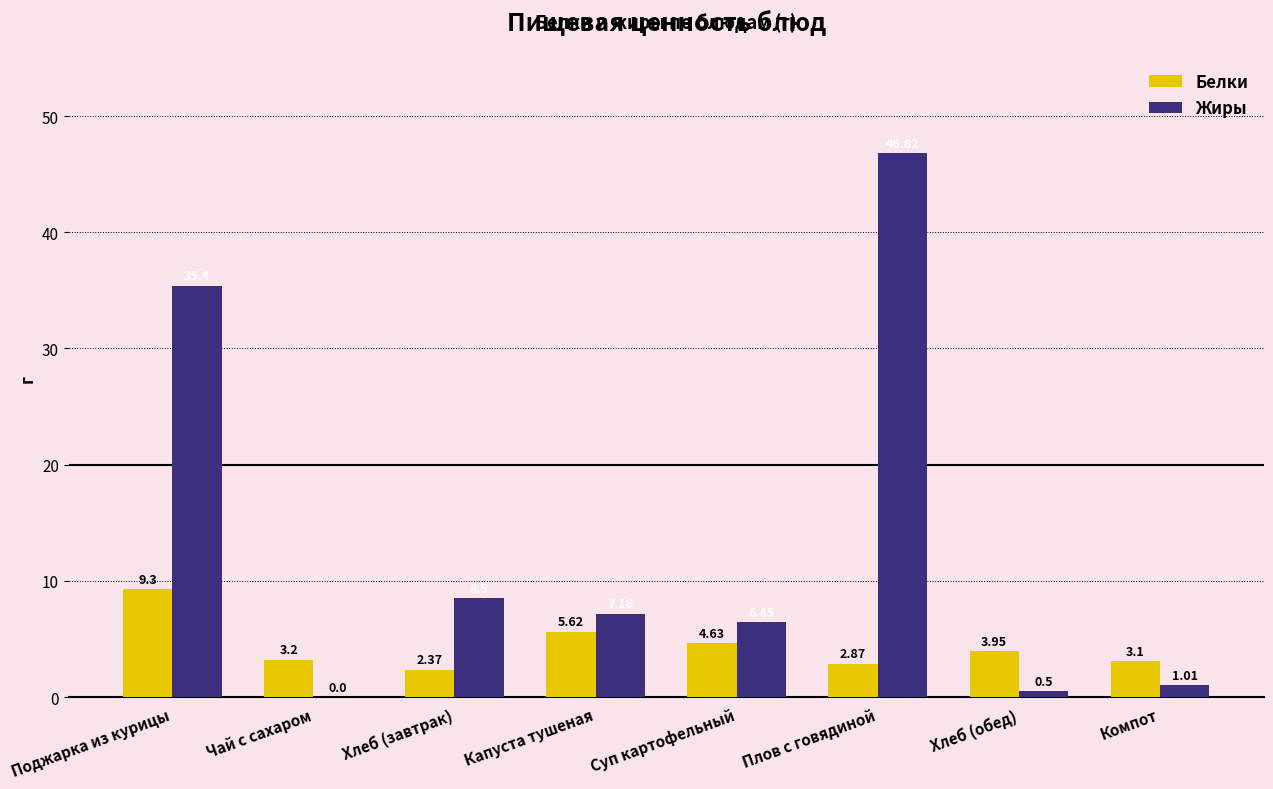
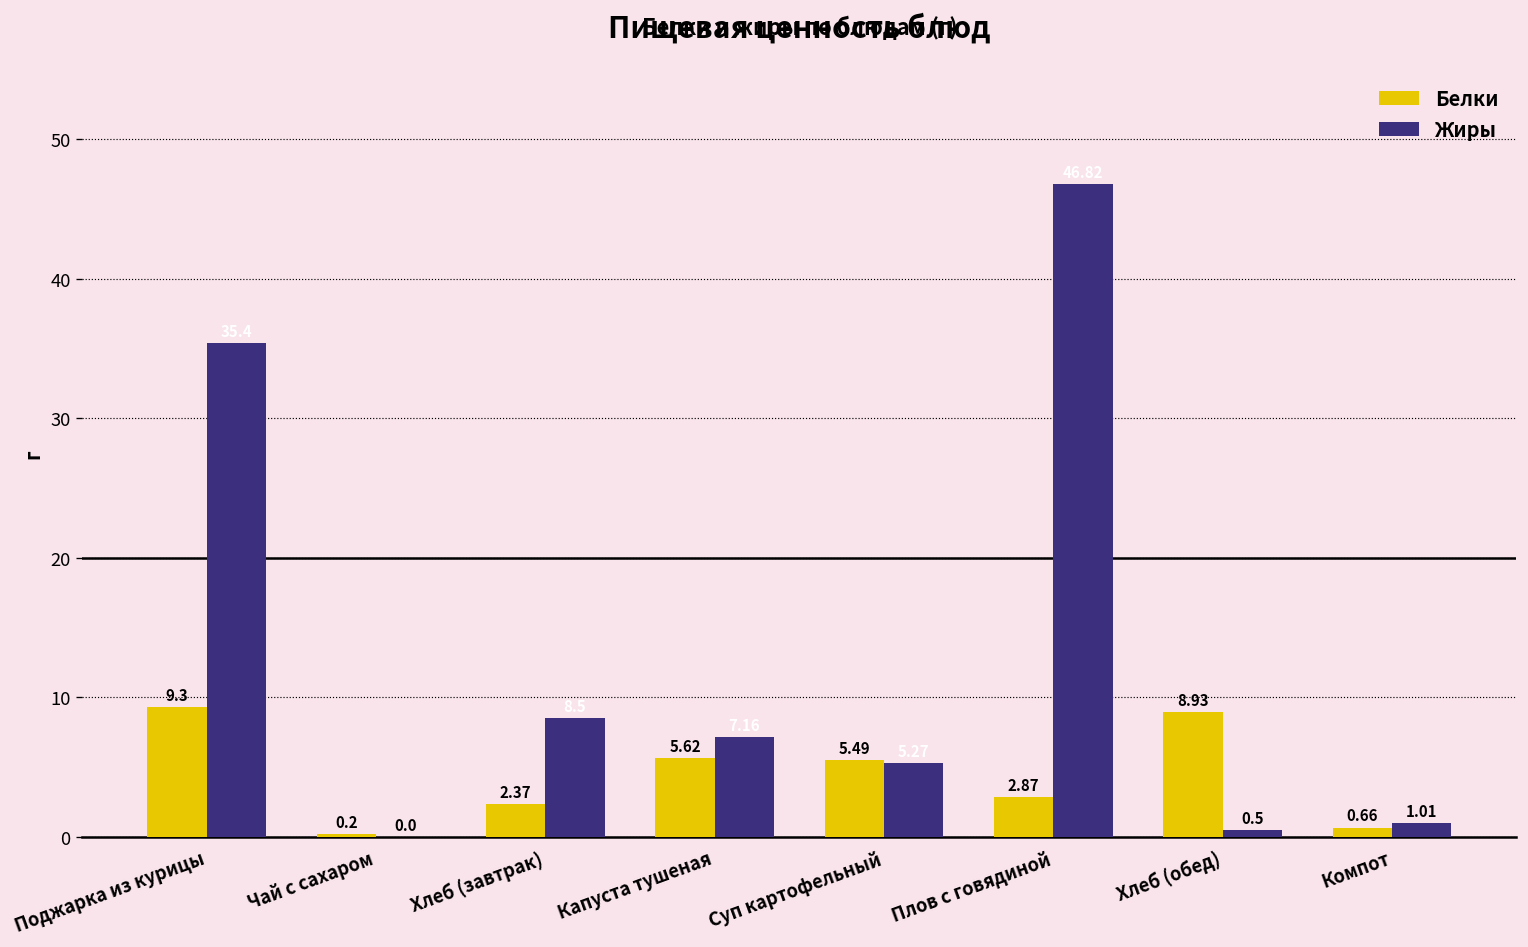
Белки, Чай с сахаром: 3.2 -> 0.2
Белки, Суп картофельный: 4.63 -> 5.49
Жиры, Суп картофельный: 6.5 -> 5.3
Белки, Хлеб (обед): 3.95 -> 8.93
Белки, Компот: 3.1 -> 0.66
